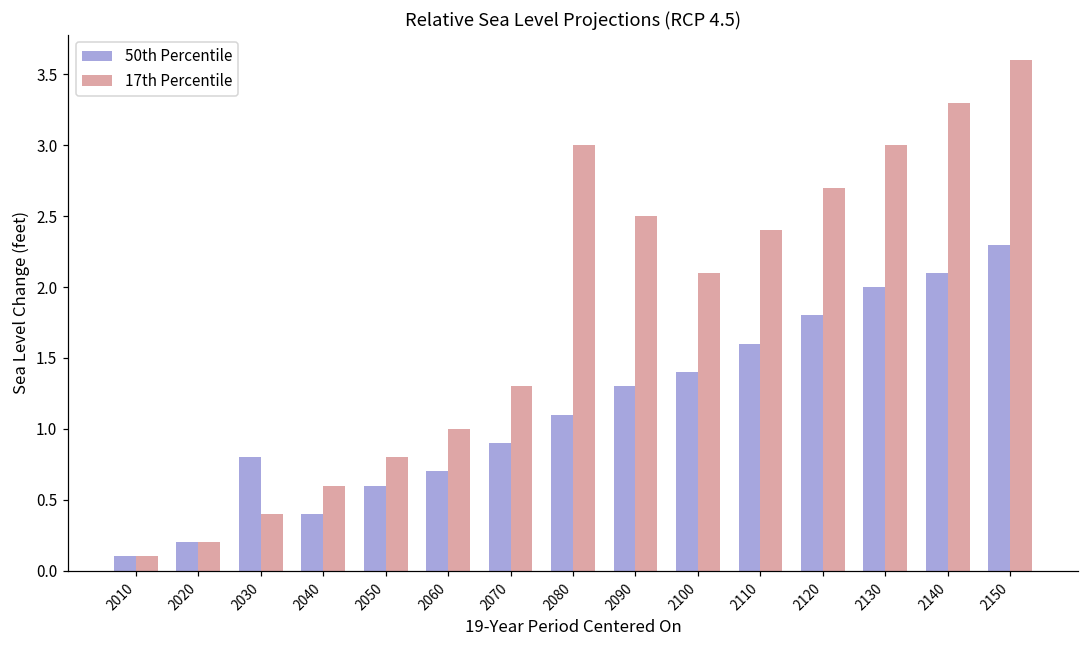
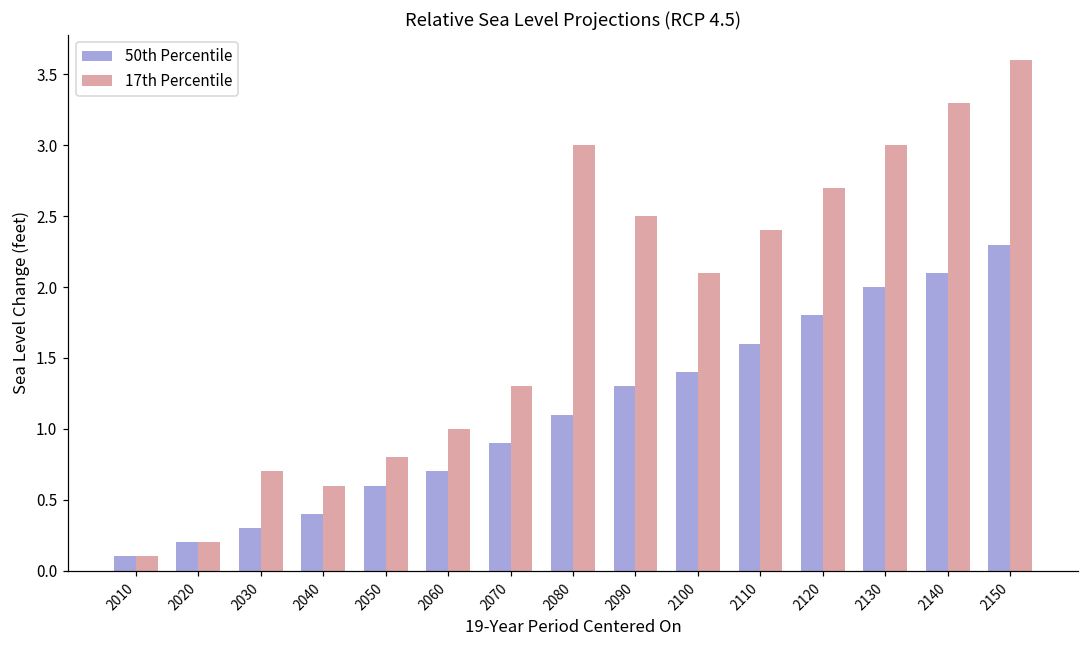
50th Percentile, 2030: 0.8 -> 0.3
17th Percentile, 2030: 0.4 -> 0.7
